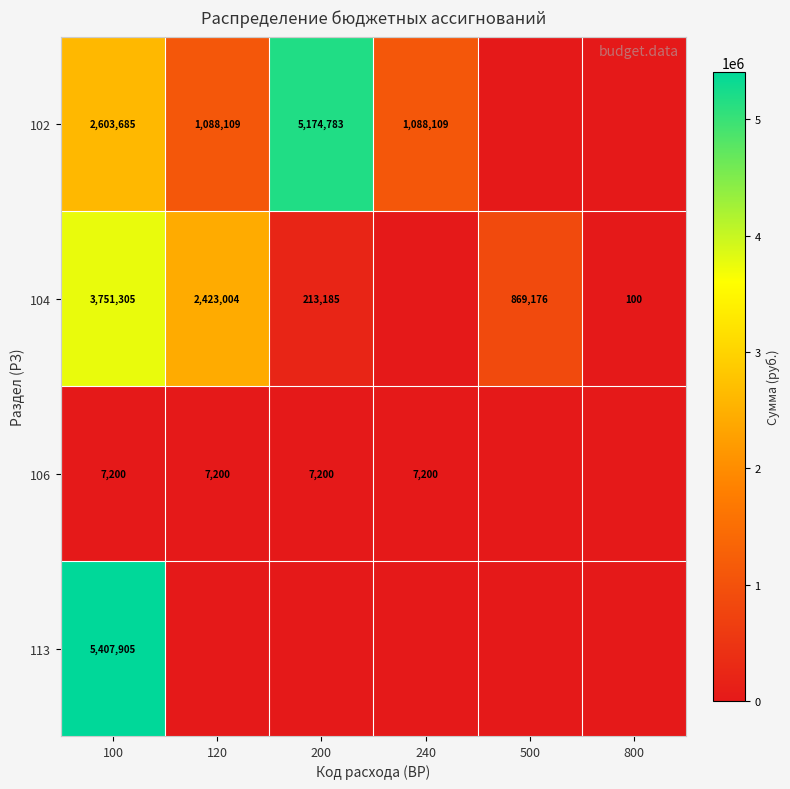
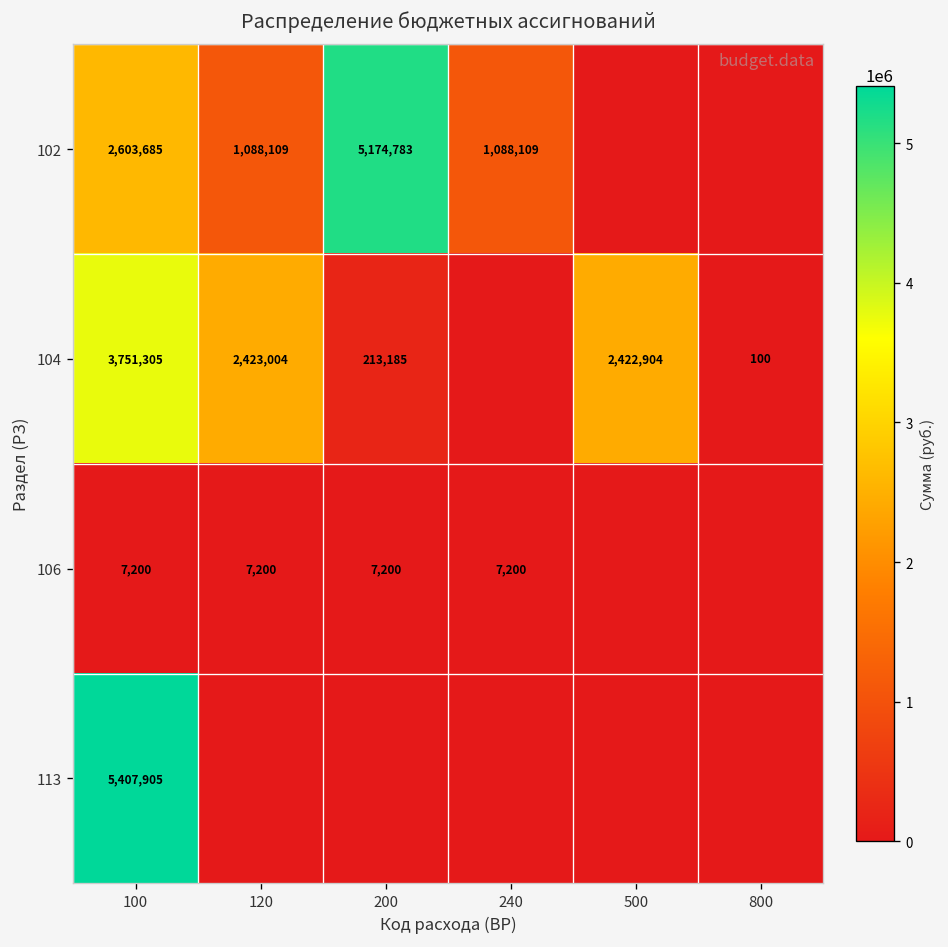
104, 500: 869,176 -> 2,422,904
